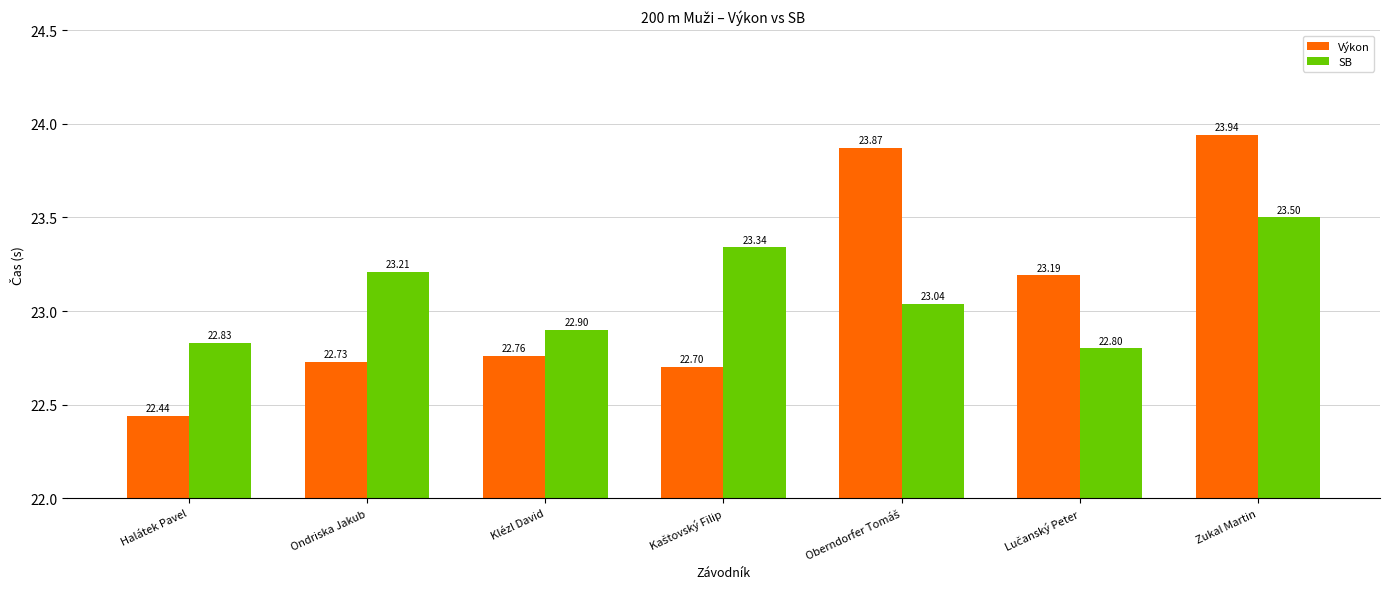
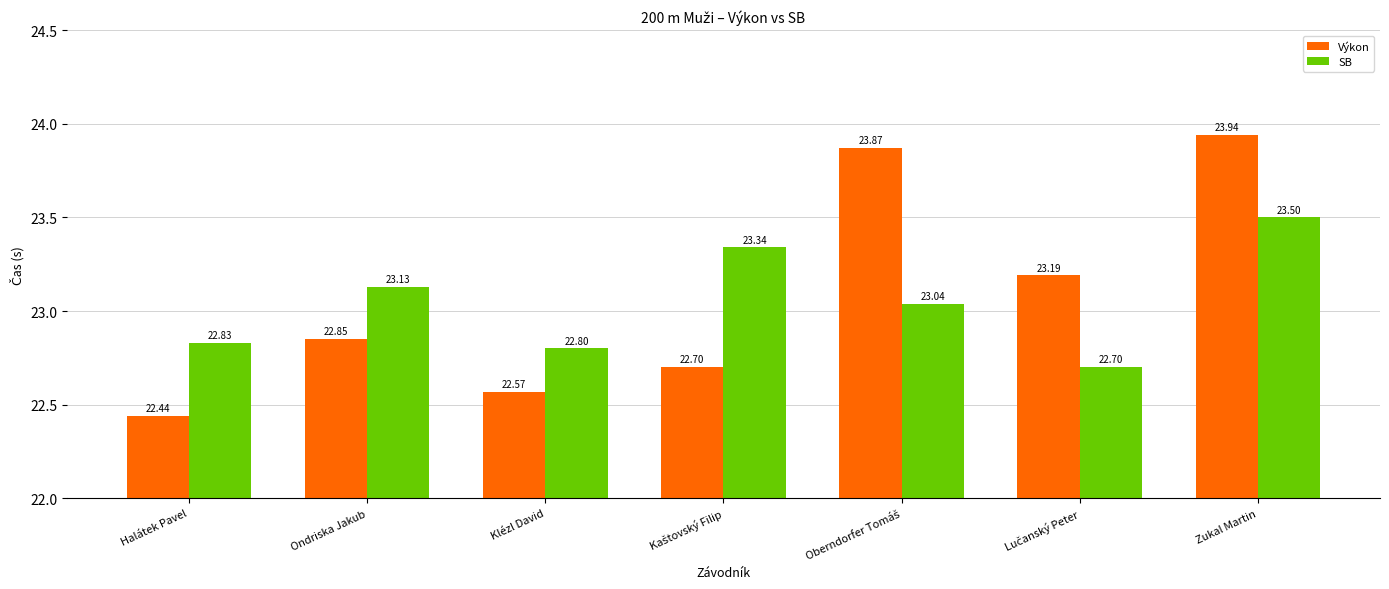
Výkon, Ondriska Jakub: 22.73 -> 22.85
SB, Ondriska Jakub: 23.21 -> 23.13
Výkon, Klézl David: 22.76 -> 22.57
SB, Klézl David: 22.90 -> 22.80
SB, Lučanský Peter: 22.80 -> 22.70
